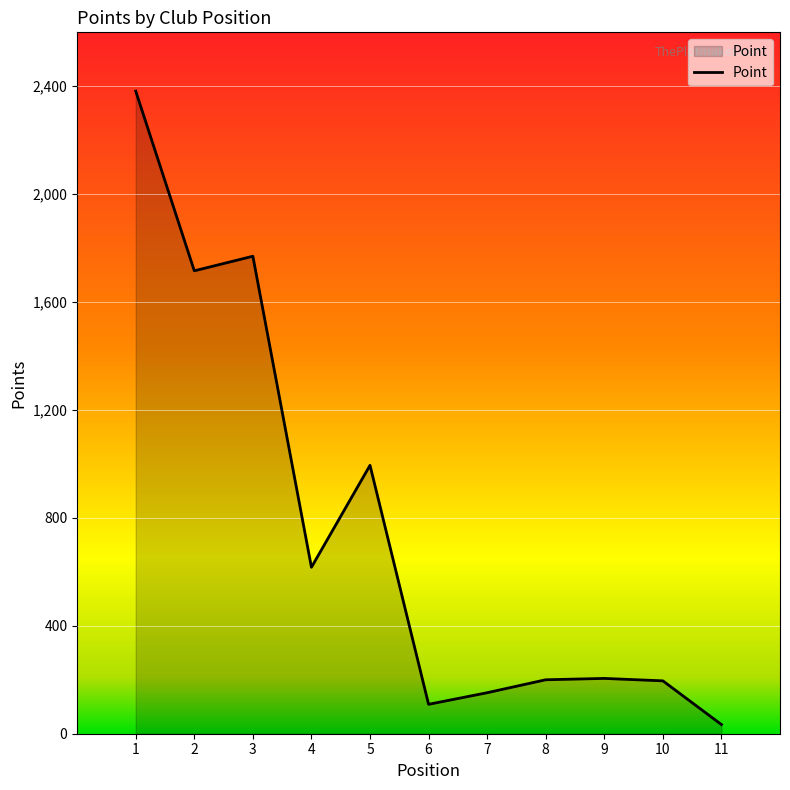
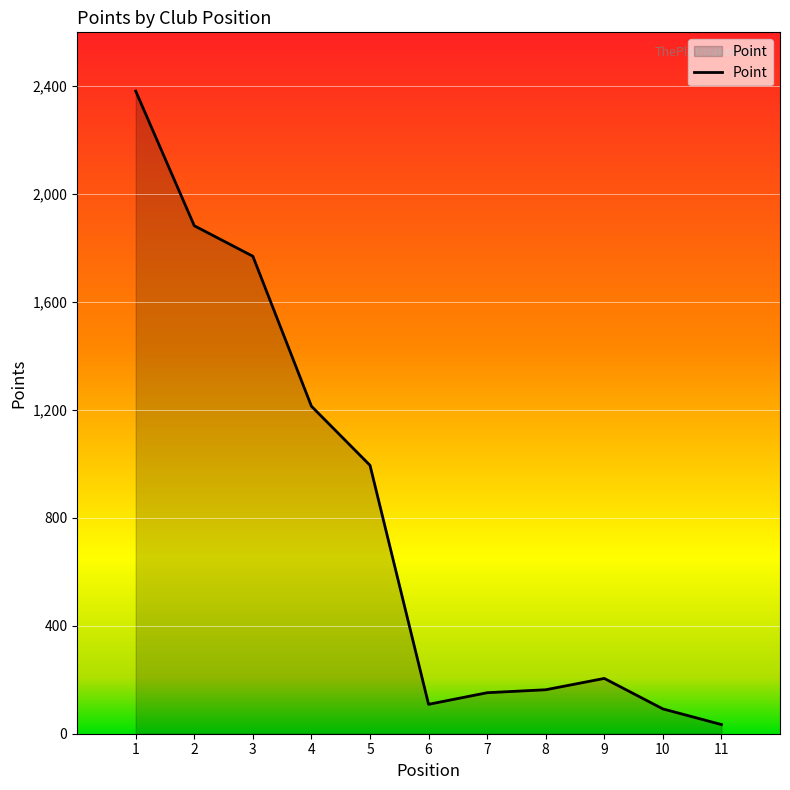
2: 1,720 -> 1,880
4: 620 -> 1,210
8: 200 -> 160
10: 200 -> 90
